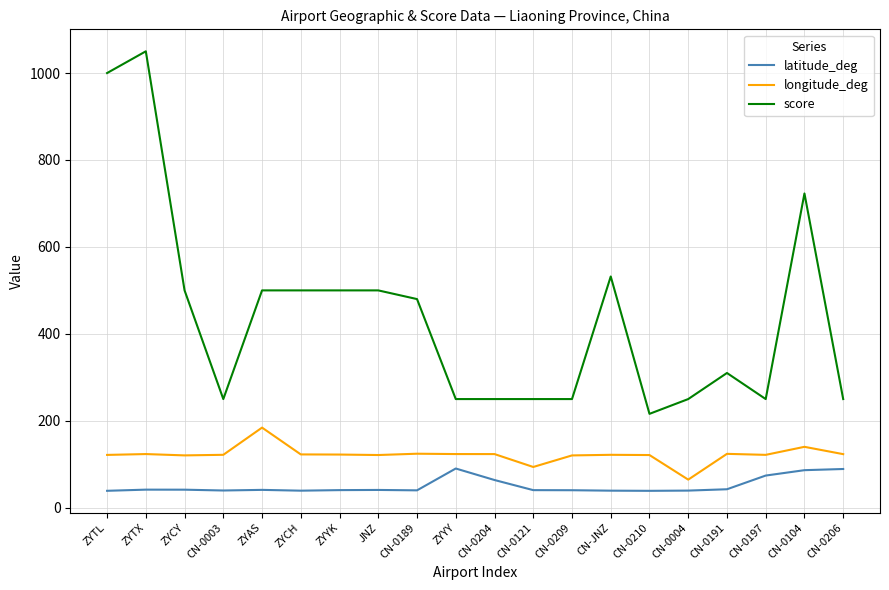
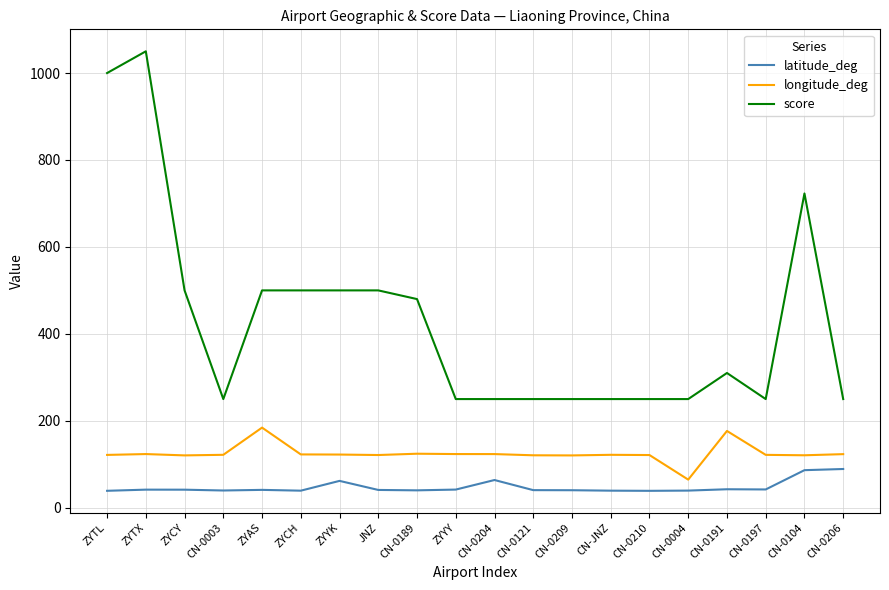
latitude_deg, ZYYK: 40 -> 60
latitude_deg, ZYYY: 90 -> 40
longitude_deg, CN-0121: 90 -> 120
score, CN-JNZ: 530 -> 250
score, CN-0210: 220 -> 250
longitude_deg, CN-0191: 120 -> 180
latitude_deg, CN-0197: 70 -> 40
longitude_deg, CN-0104: 140 -> 120
